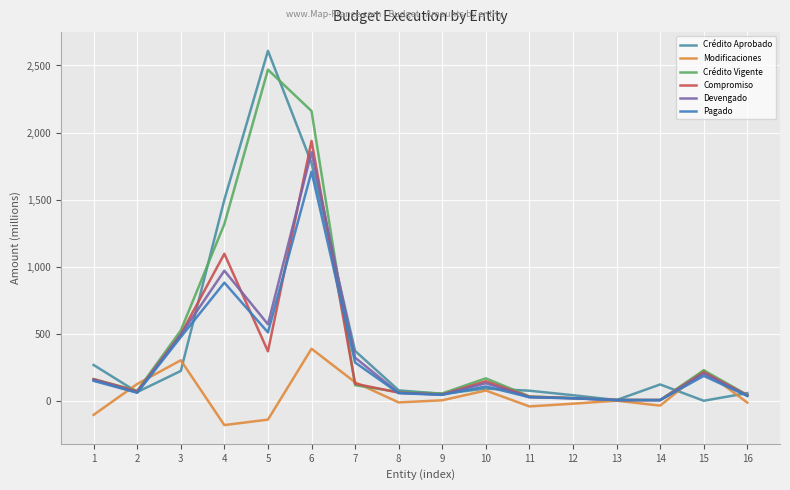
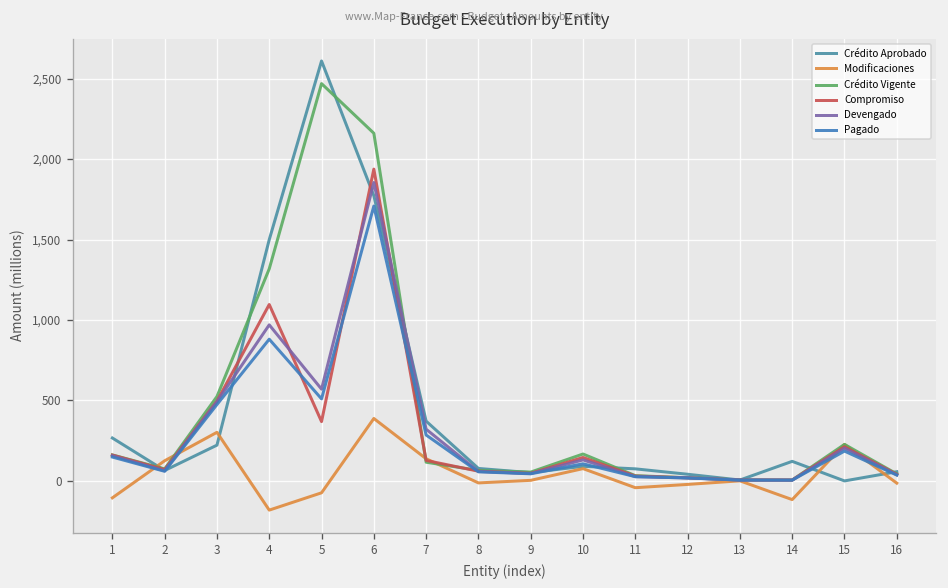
Modificaciones, 5: -140 -> -70
Modificaciones, 14: -40 -> -120
